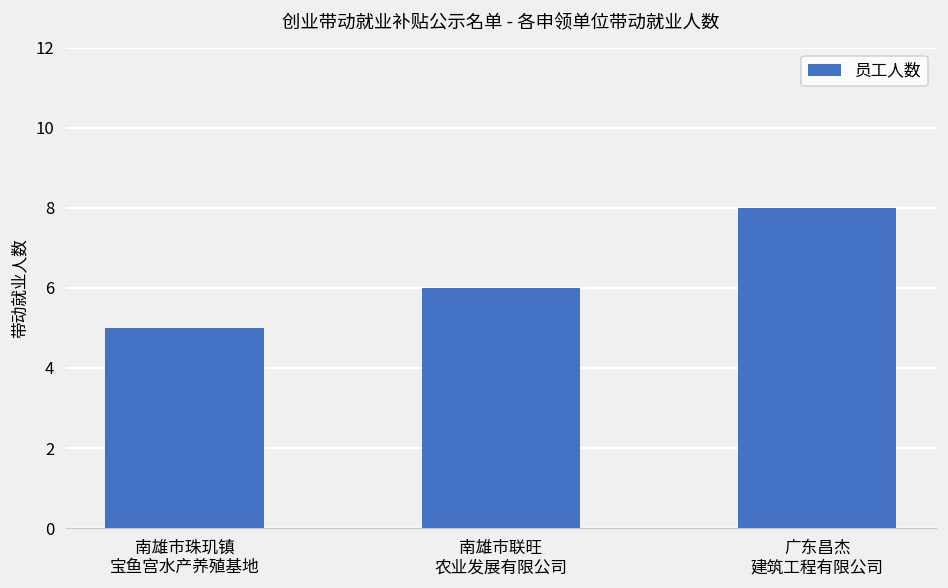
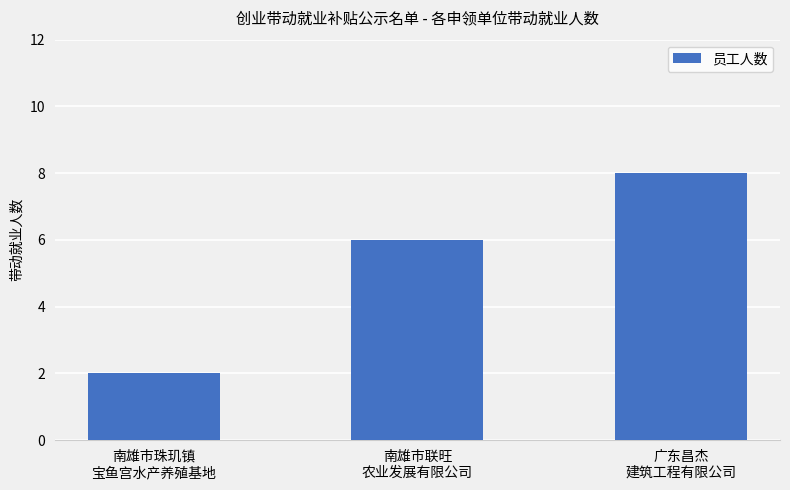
南雄市珠玑镇 宝鱼宫水产养殖基地: 5 -> 2
